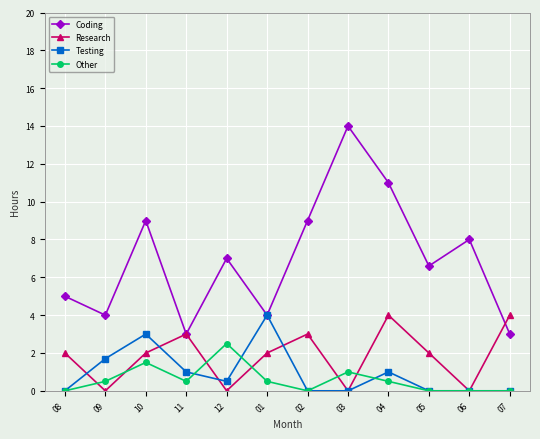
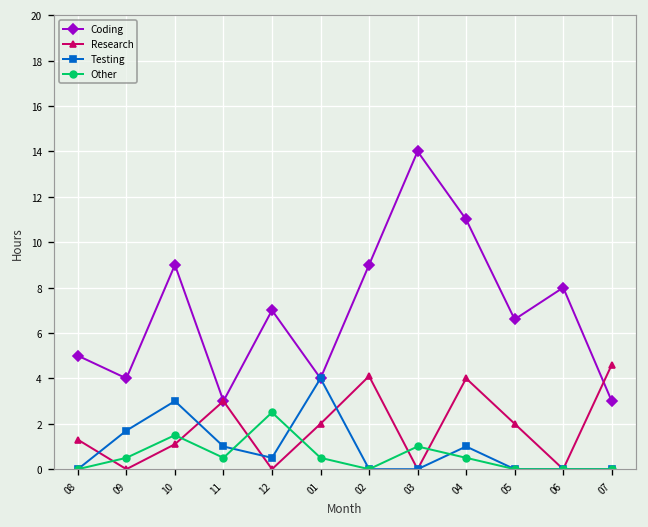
Research, 08: 2.0 -> 1.3
Research, 10: 2.0 -> 1.1
Research, 02: 3.0 -> 4.1
Research, 07: 4.0 -> 4.6
